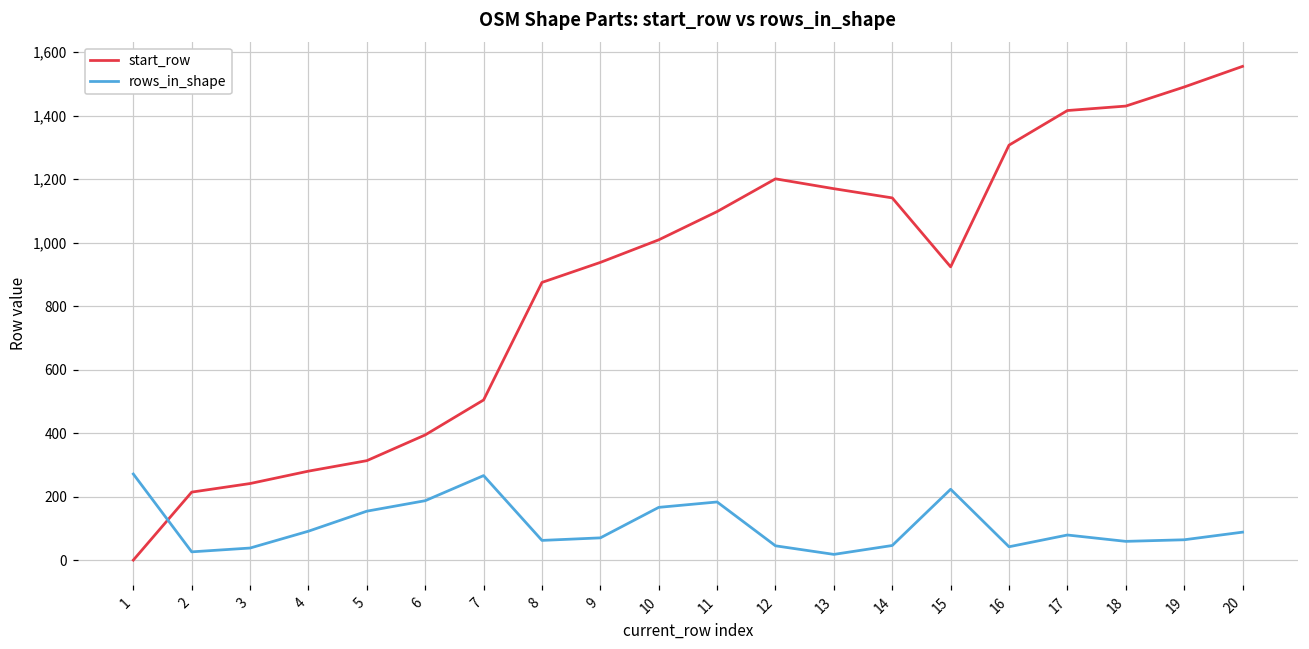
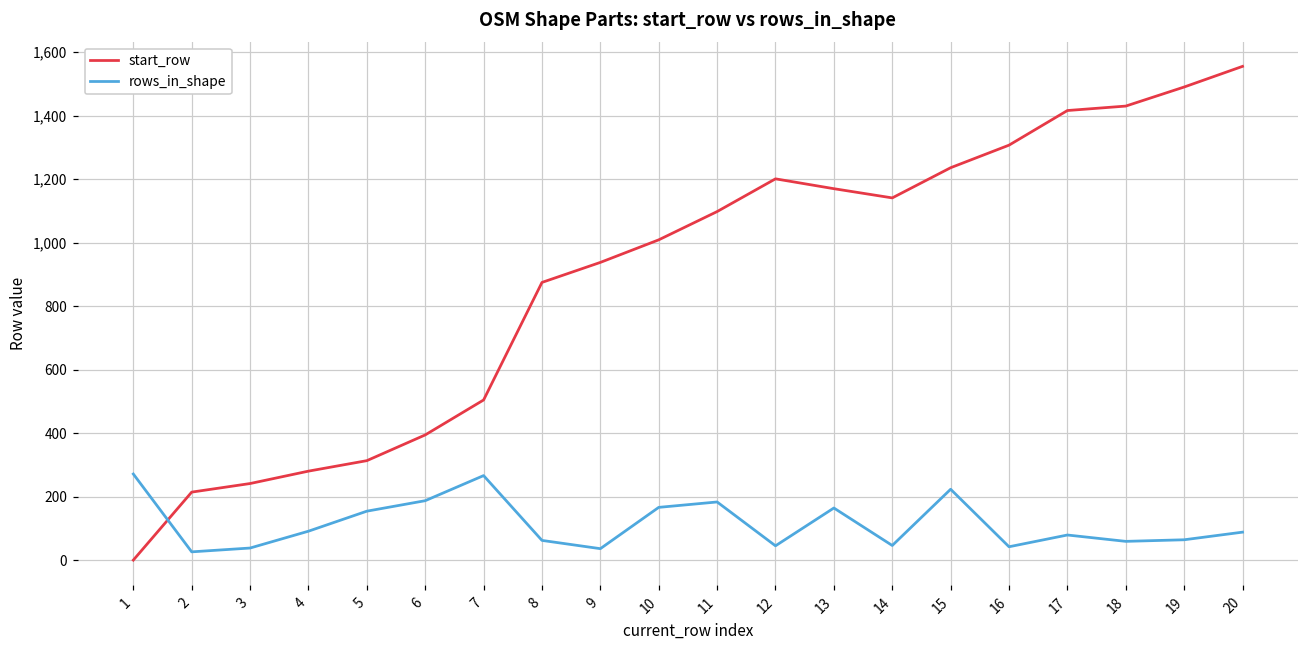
rows_in_shape, 9: 70 -> 40
rows_in_shape, 13: 20 -> 170
start_row, 15: 920 -> 1,240
